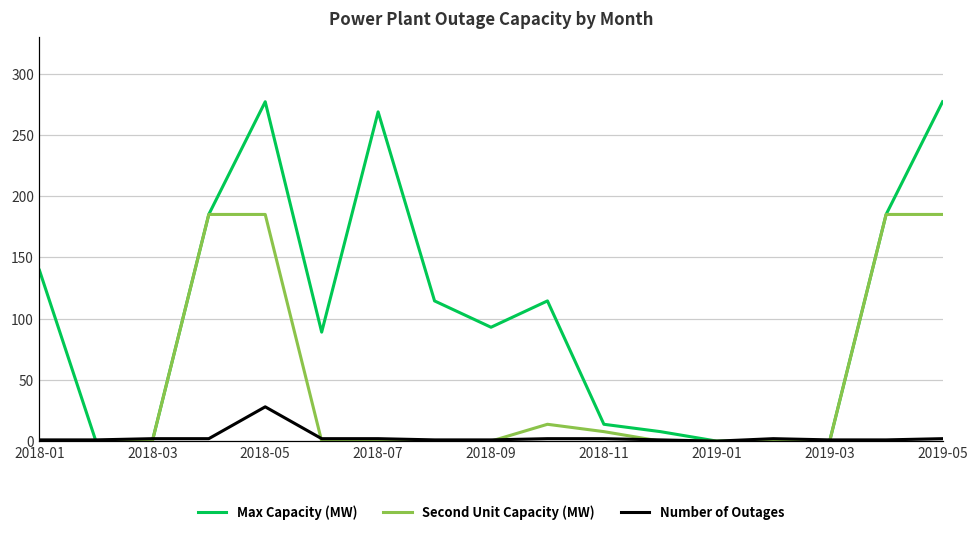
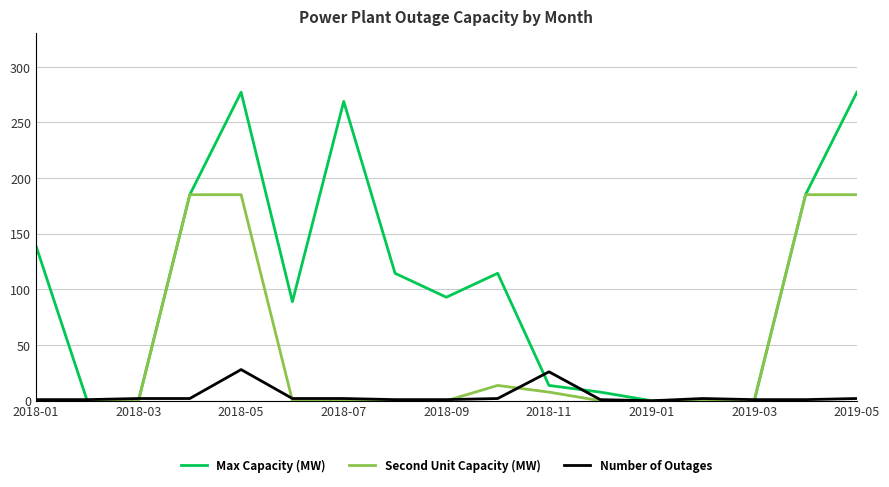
Number of Outages, 2018-11: 2 -> 26
